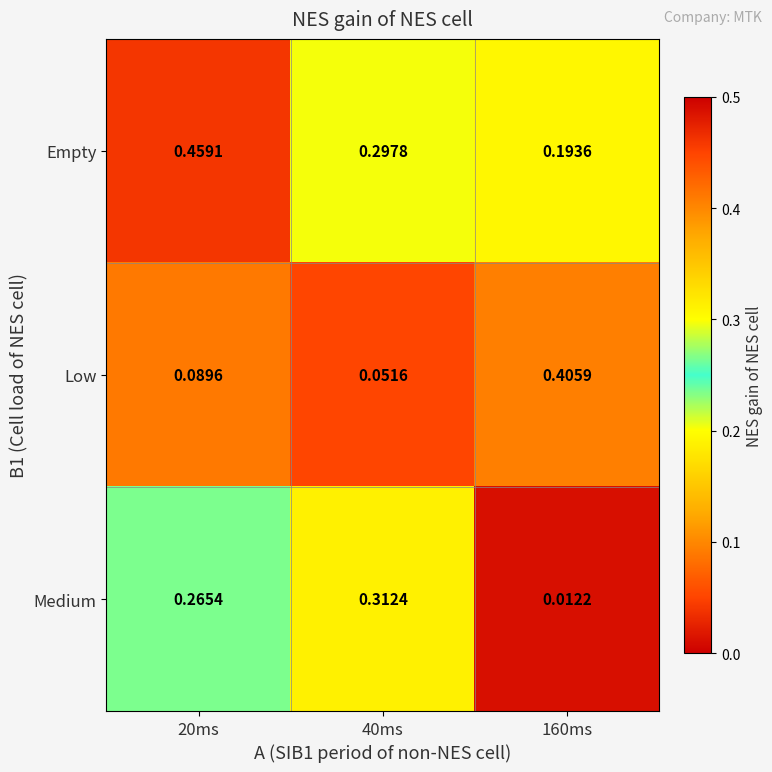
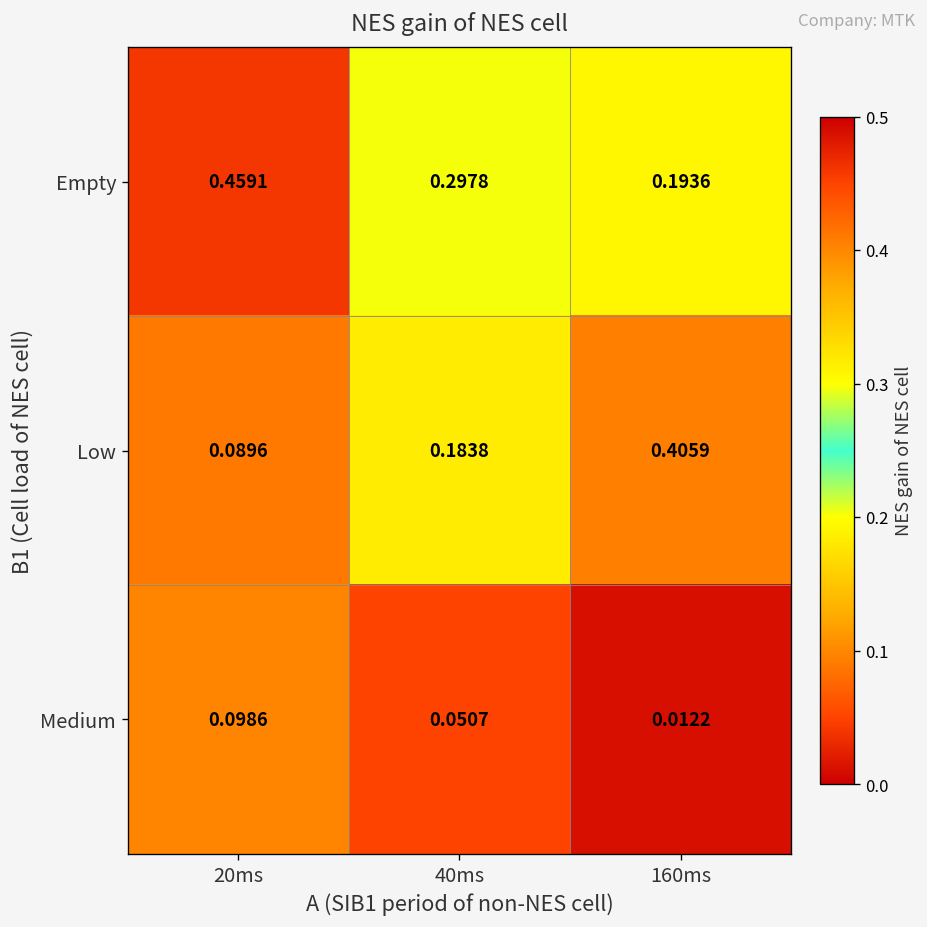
Low, 40ms: 0.0516 -> 0.1838
Medium, 20ms: 0.2654 -> 0.0986
Medium, 40ms: 0.3124 -> 0.0507
